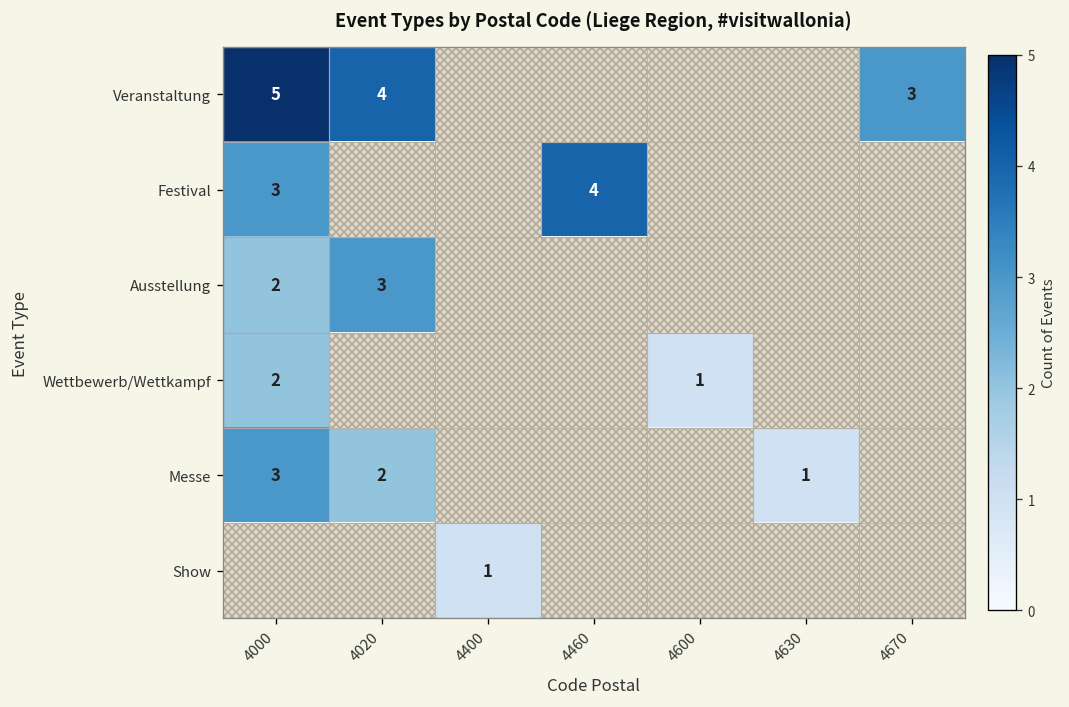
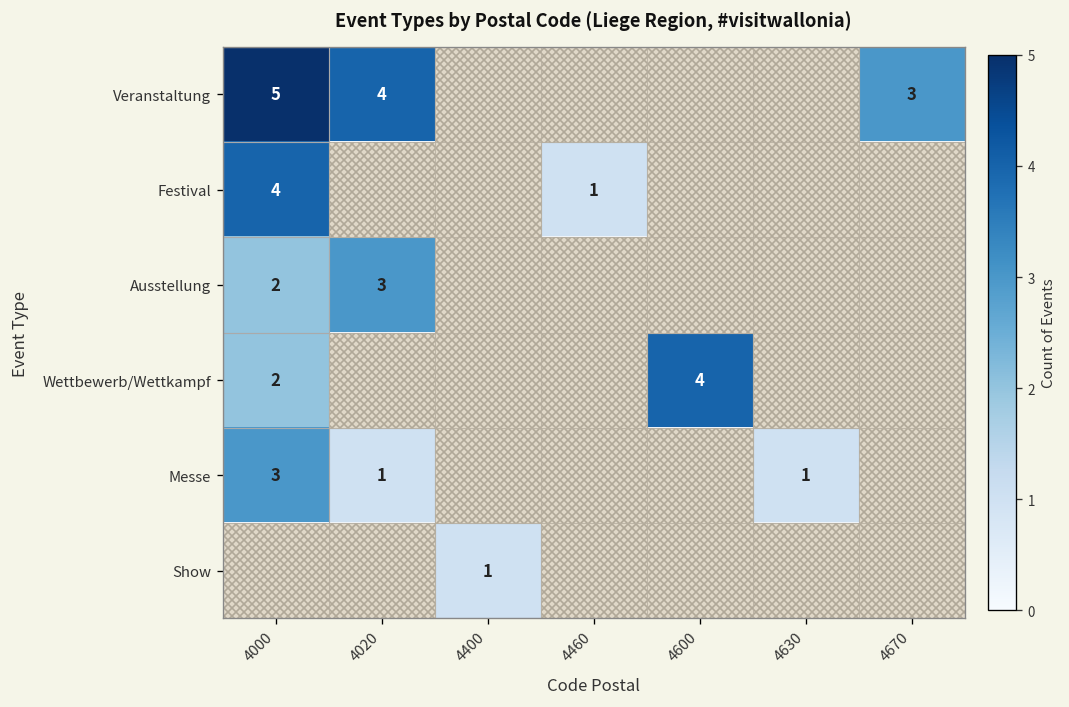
Festival, 4000: 3 -> 4
Festival, 4460: 4 -> 1
Wettbewerb/Wettkampf, 4600: 1 -> 4
Messe, 4020: 2 -> 1
